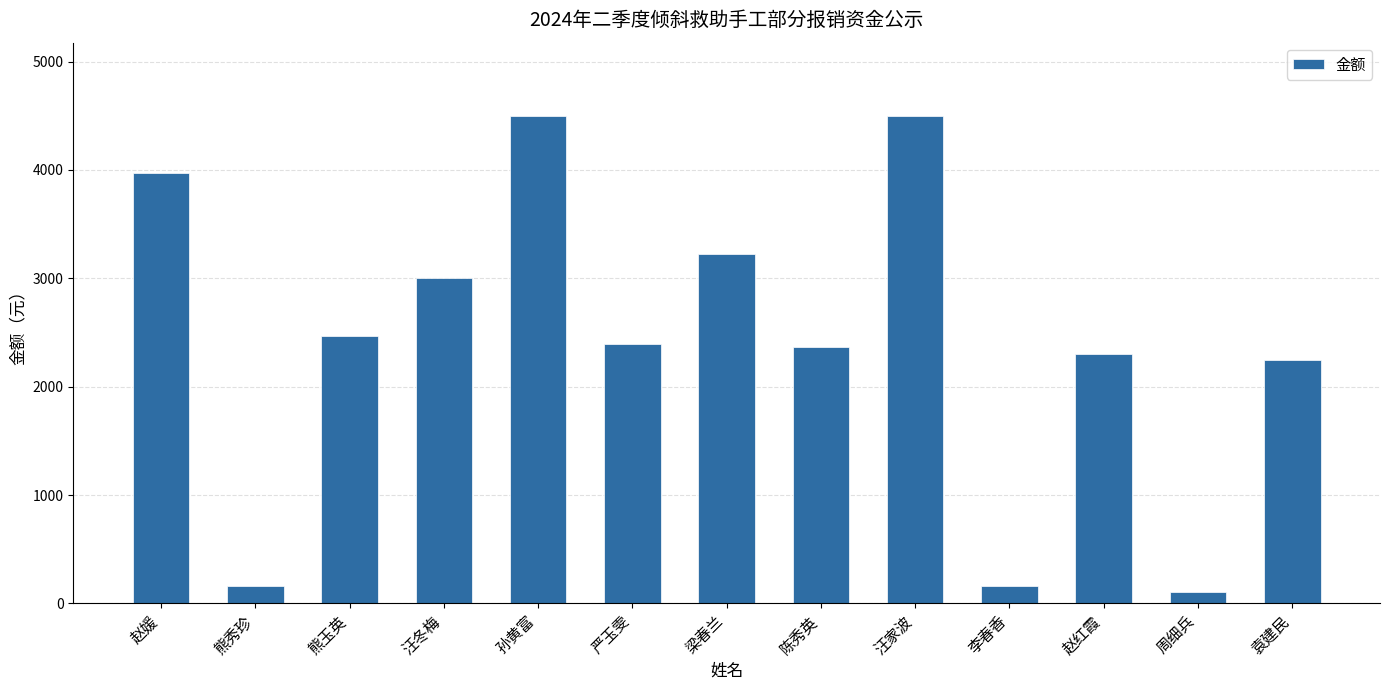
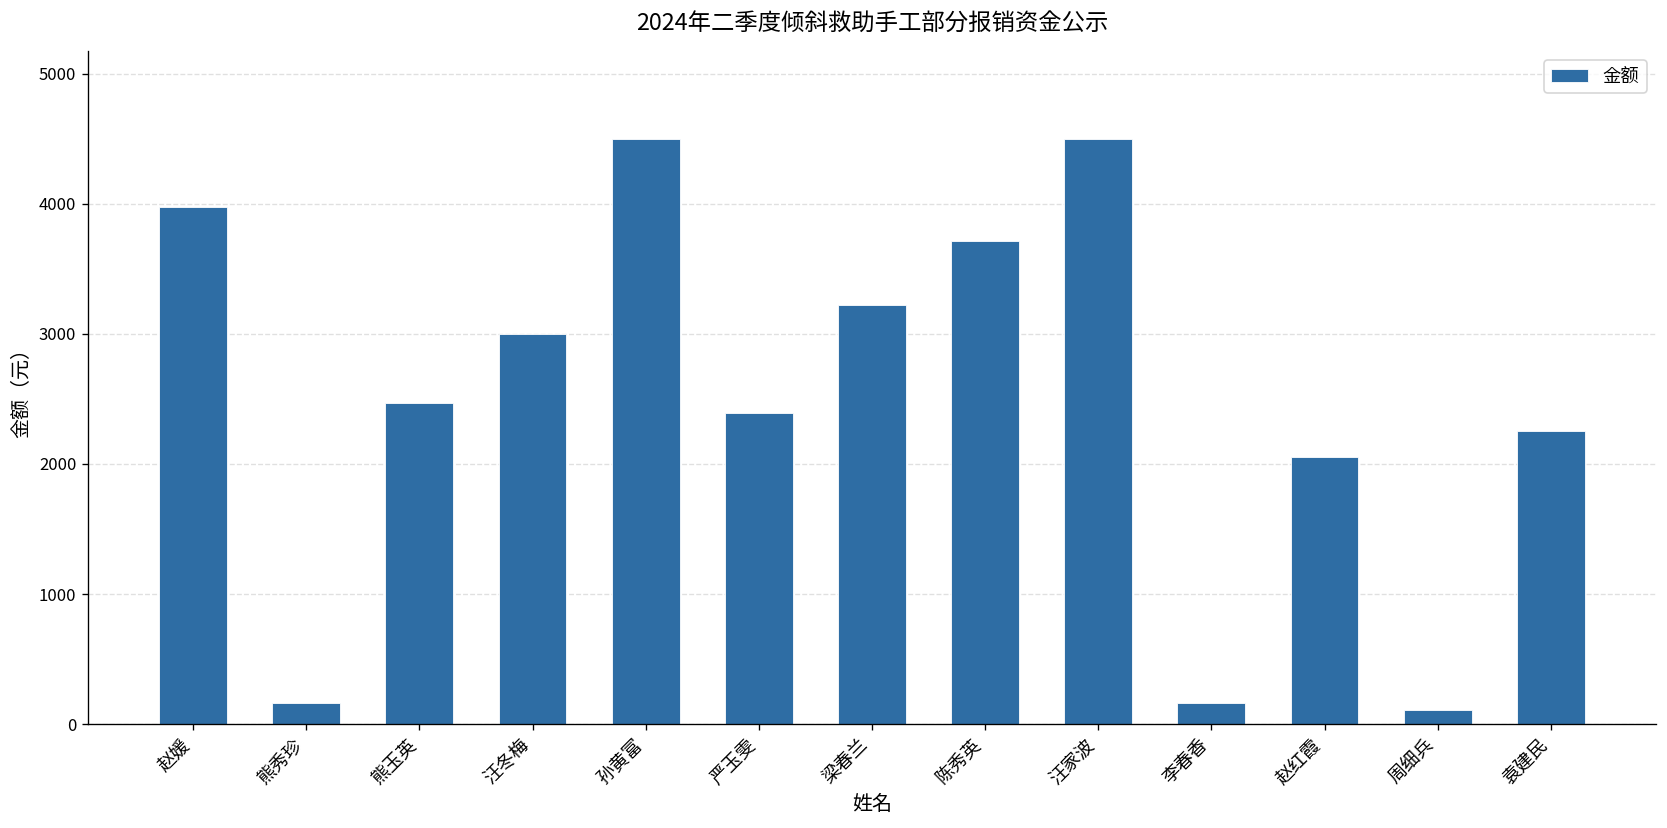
陈秀英: 2370 -> 3720
赵红霞: 2300 -> 2060
